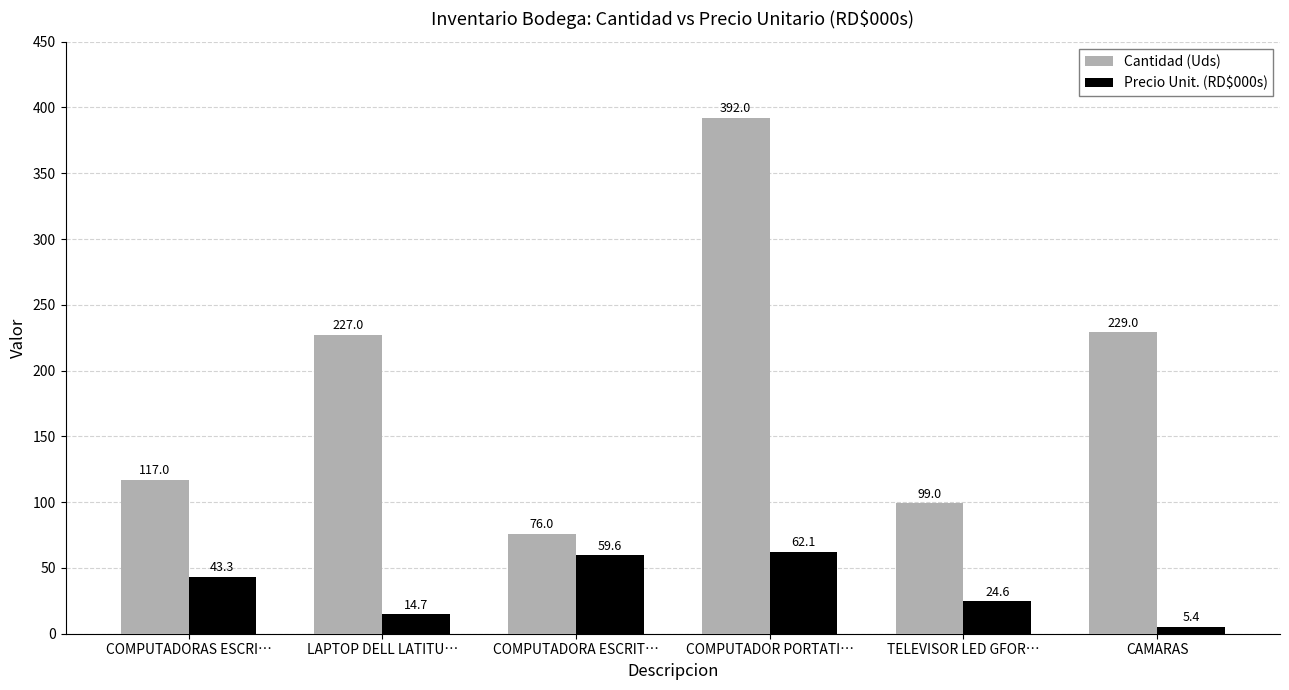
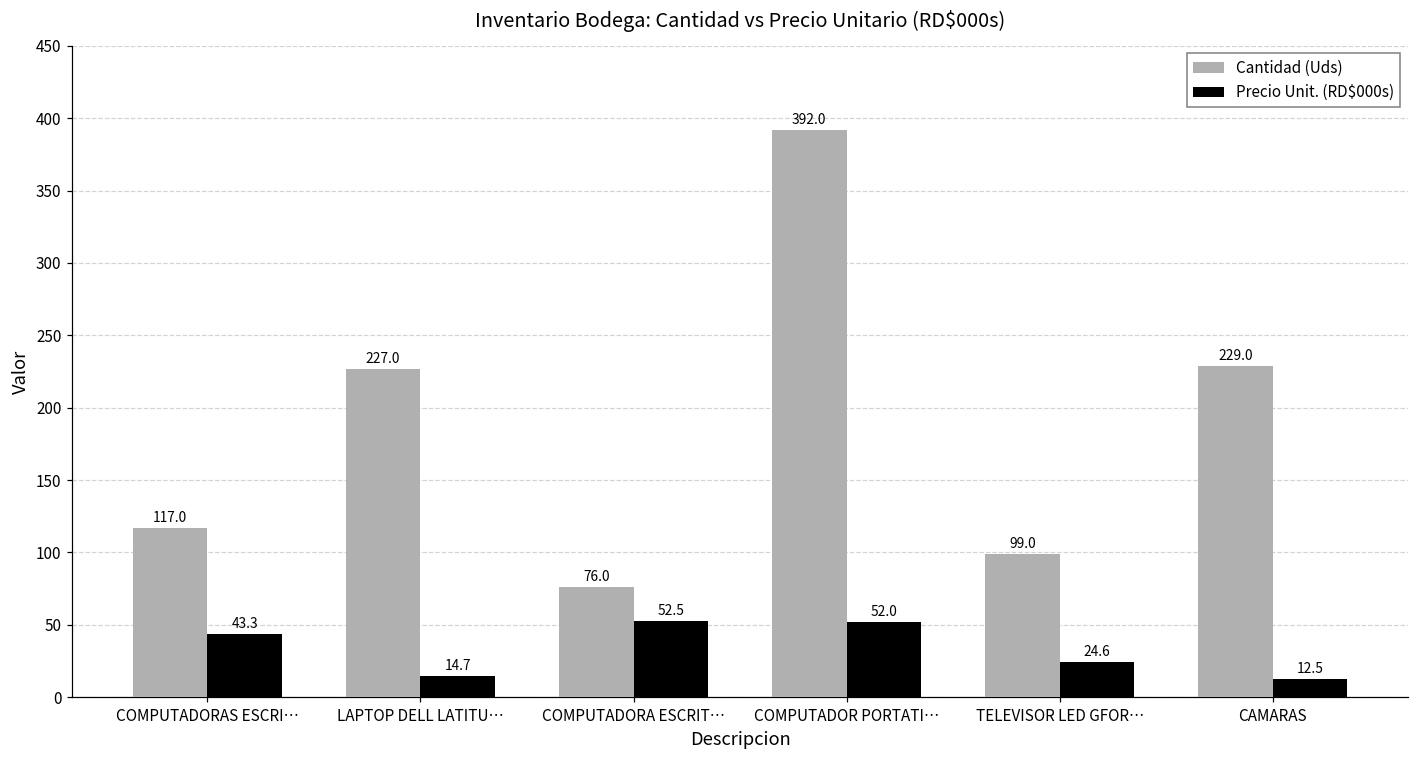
Precio Unit. (RD$000s), COMPUTADORA ESCRIT…: 59.6 -> 52.5
Precio Unit. (RD$000s), COMPUTADOR PORTATI…: 62.1 -> 52.0
Precio Unit. (RD$000s), CAMARAS: 5.4 -> 12.5
